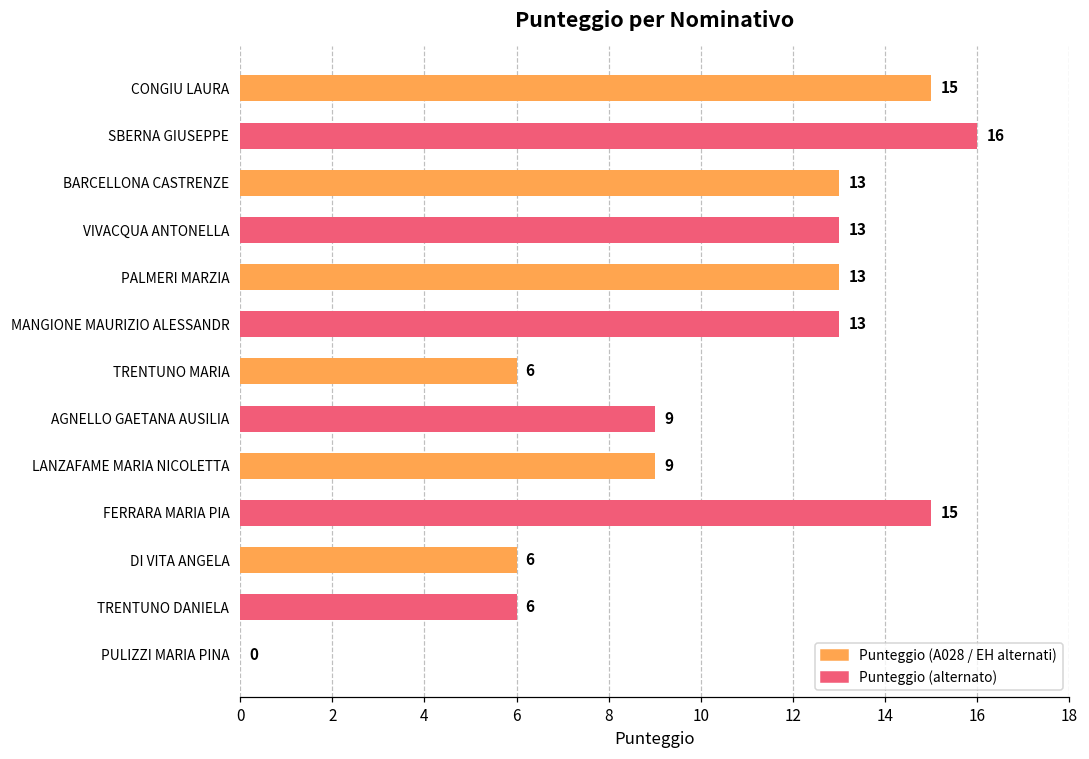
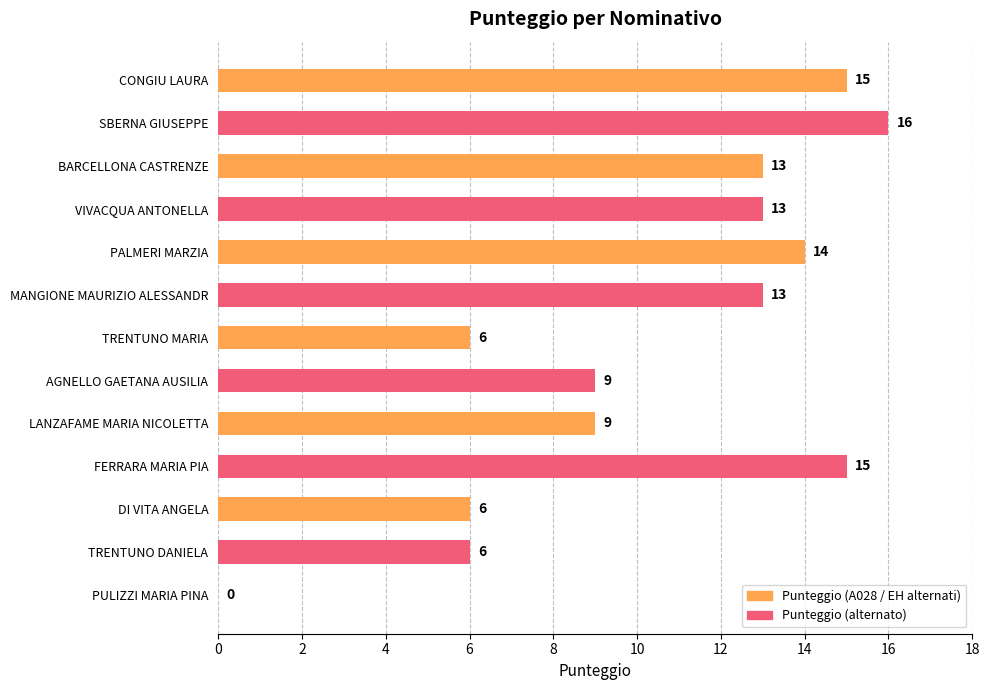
PALMERI MARZIA: 13 -> 14
